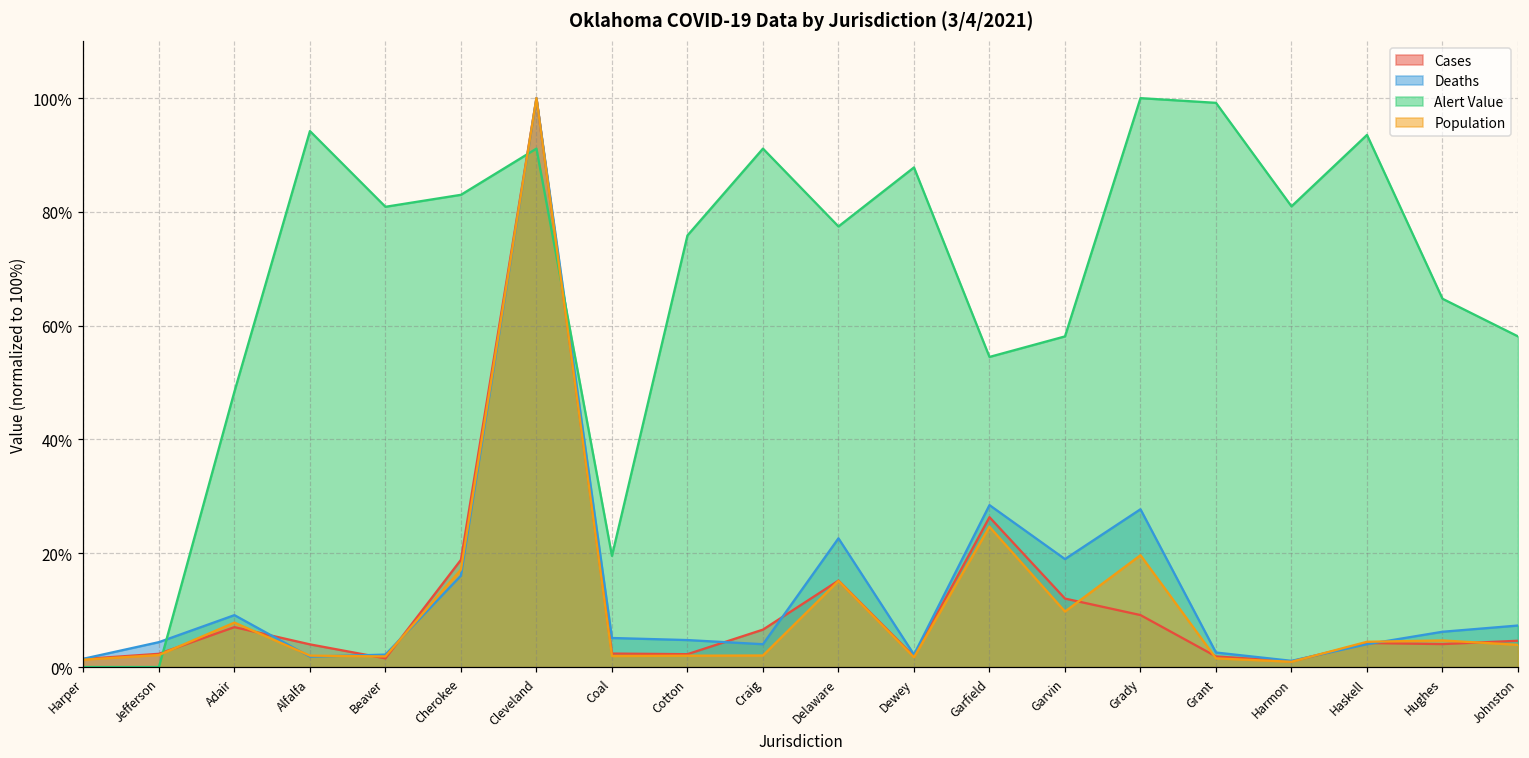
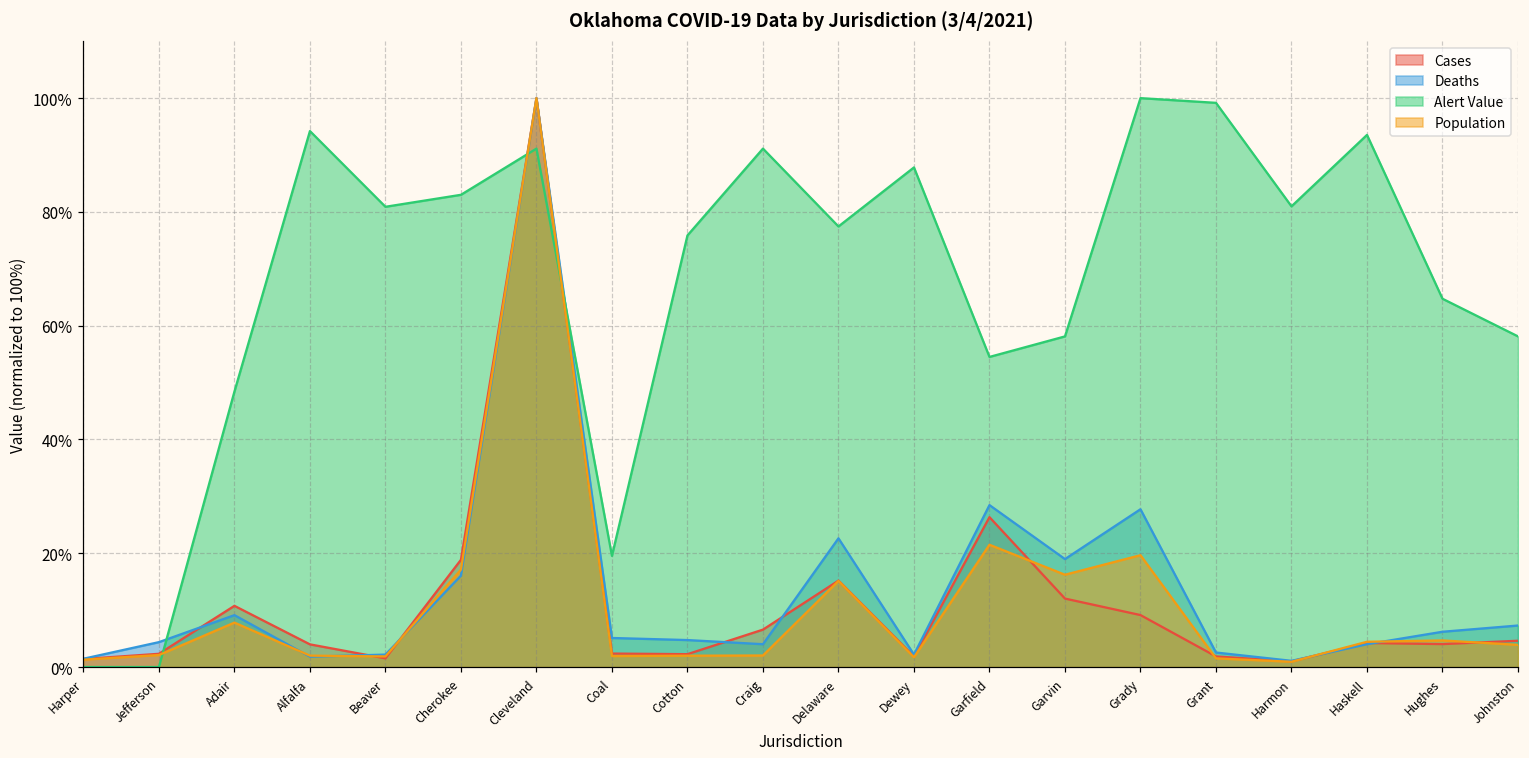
Cases, Adair: 7% -> 11%
Population, Garfield: 25% -> 21%
Population, Garvin: 10% -> 16%
